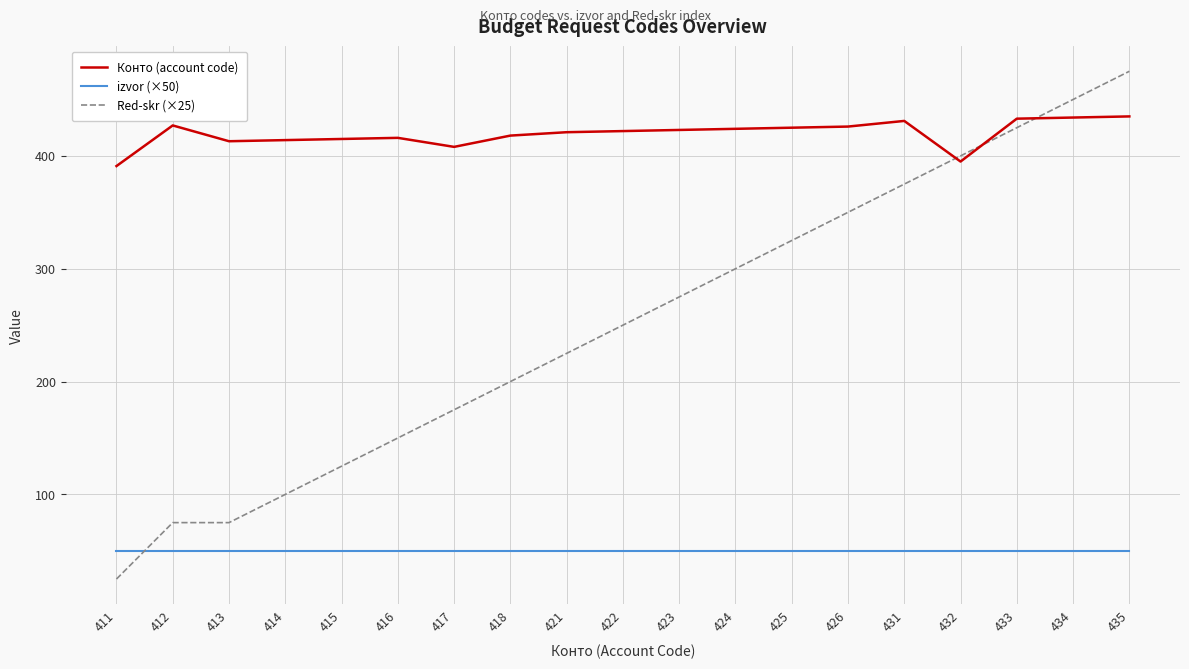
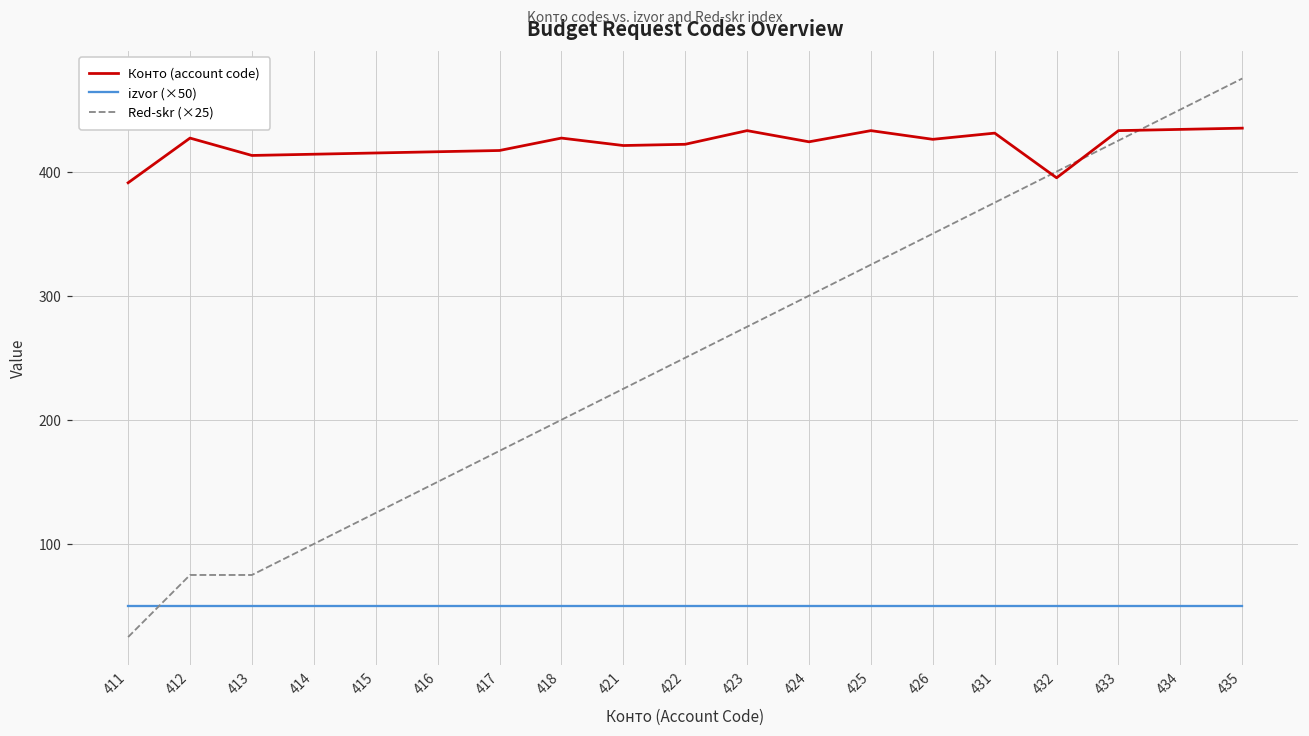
Конто (account code), 417: 408 -> 417
Конто (account code), 418: 418 -> 427
Конто (account code), 423: 423 -> 433
Конто (account code), 425: 425 -> 433
